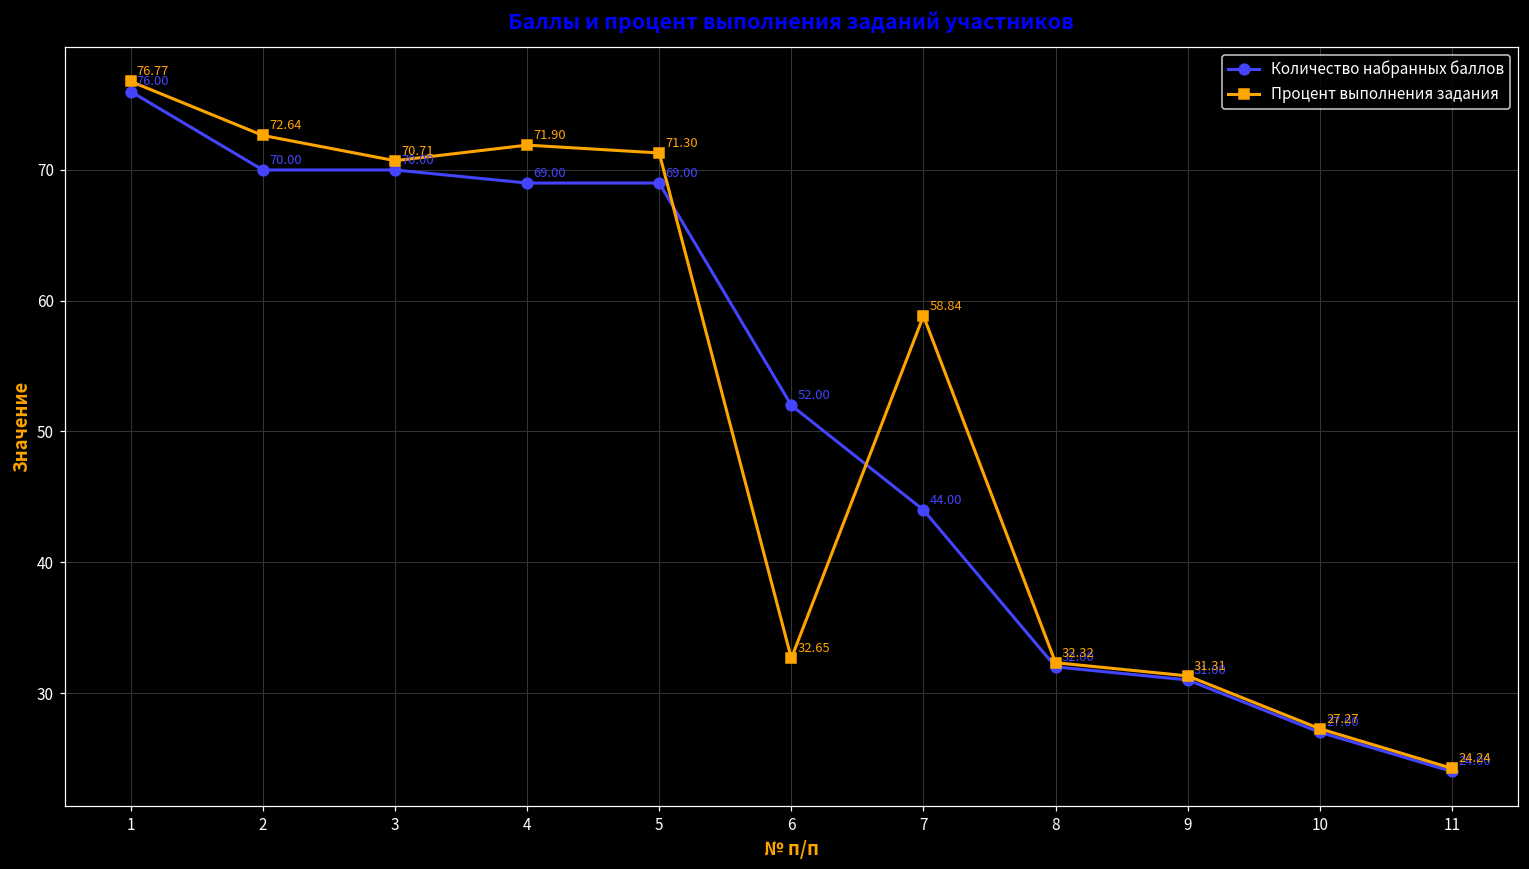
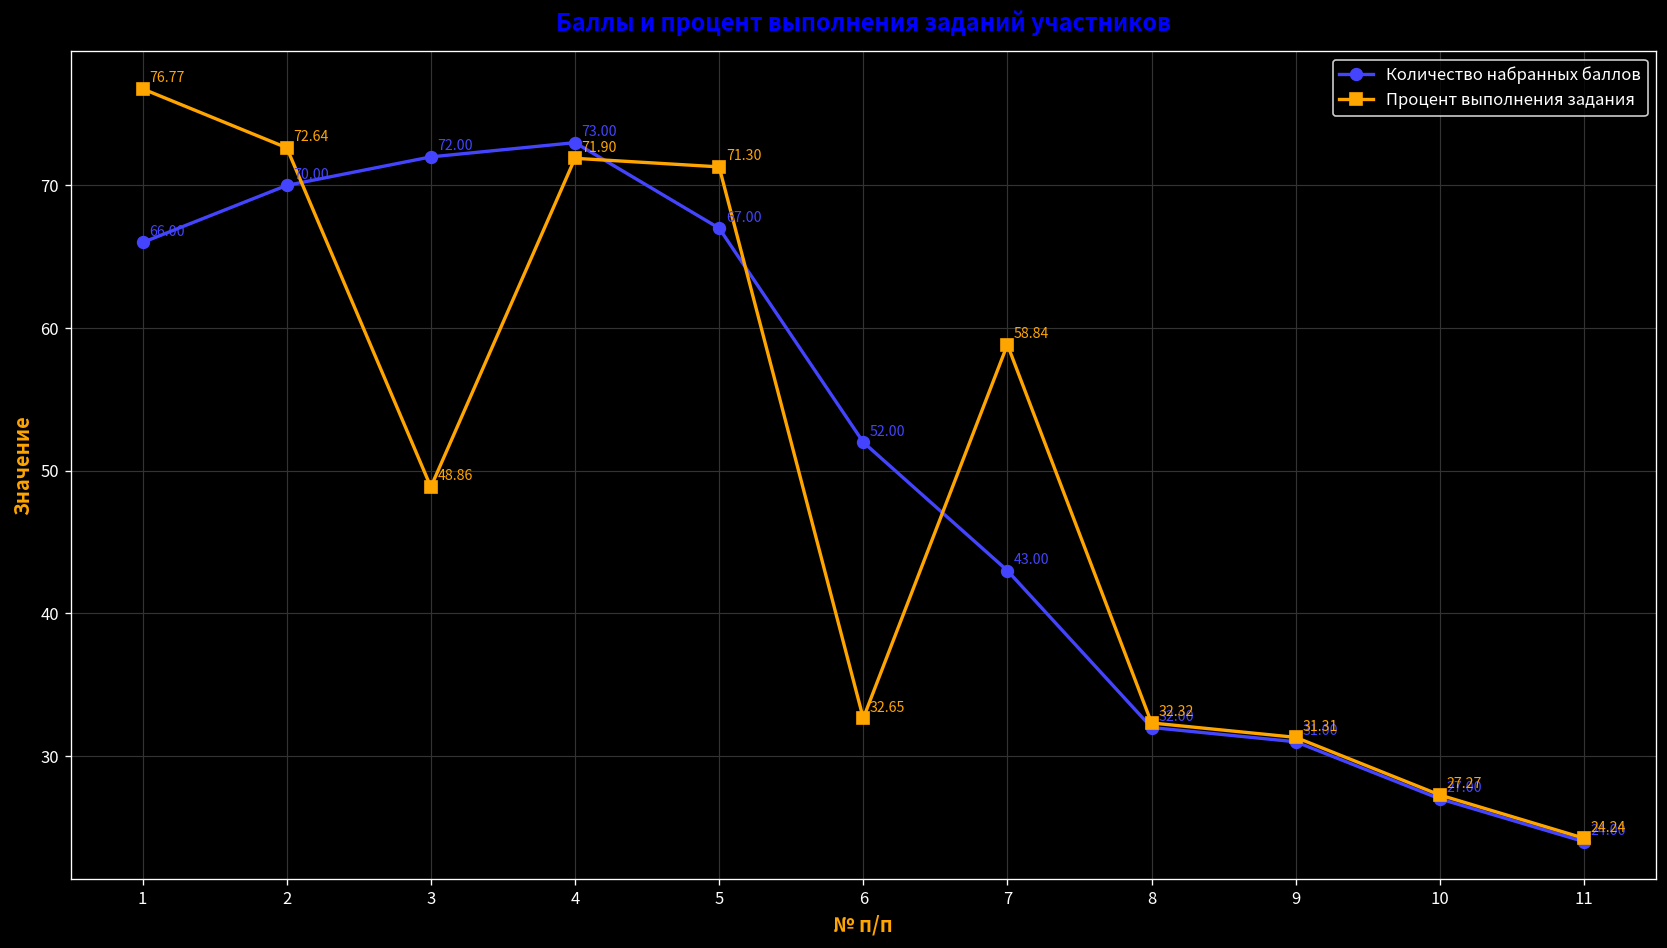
Количество набранных баллов, 1: 76.00 -> 66.00
Количество набранных баллов, 3: 70.00 -> 72.00
Процент выполнения задания, 3: 70.71 -> 48.86
Количество набранных баллов, 4: 69.00 -> 73.00
Количество набранных баллов, 5: 69.00 -> 67.00
Количество набранных баллов, 7: 44.00 -> 43.00
